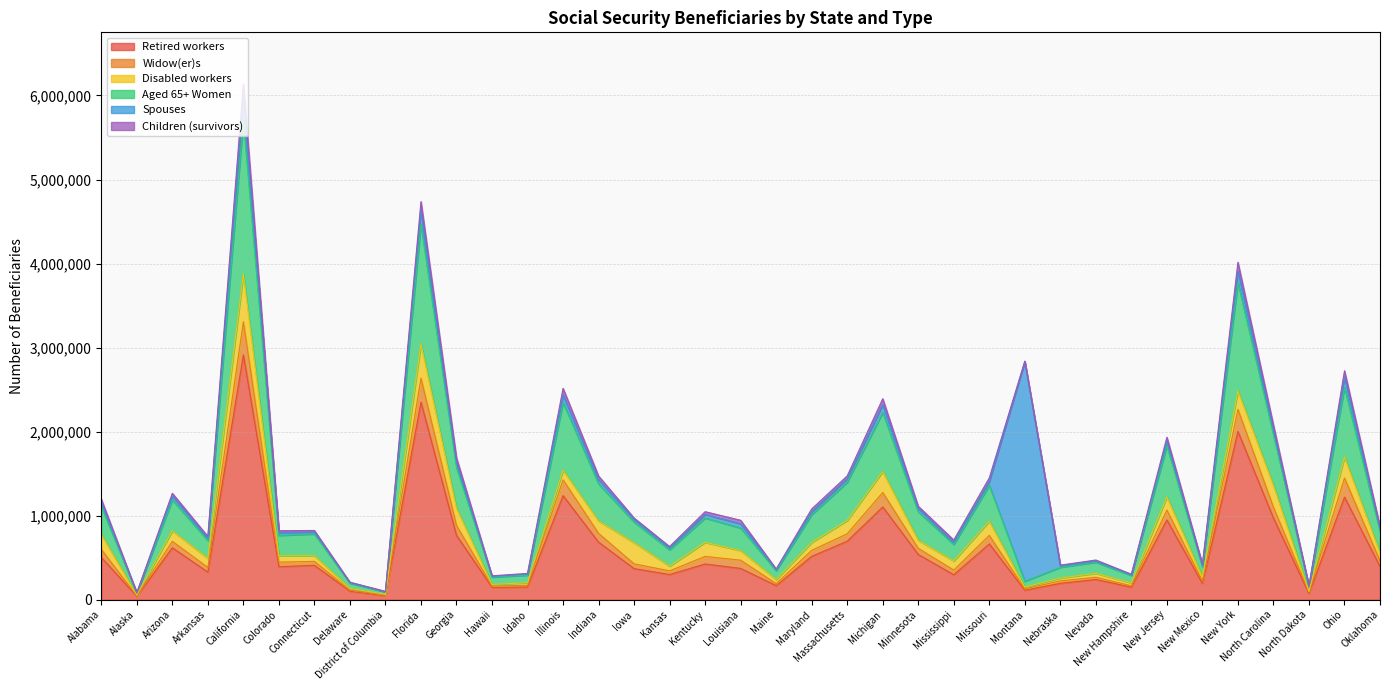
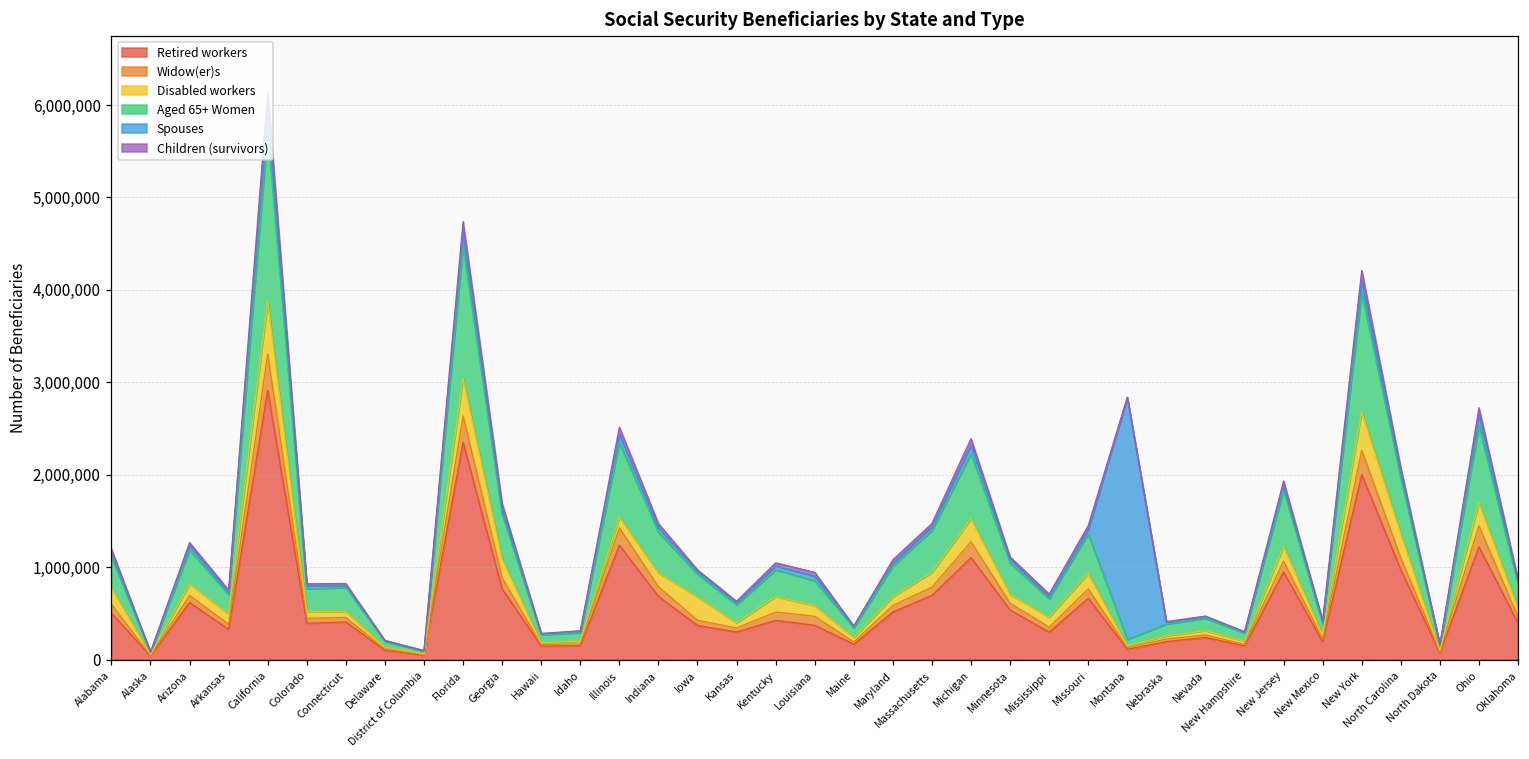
Disabled workers, New York: 200,000 -> 400,000
